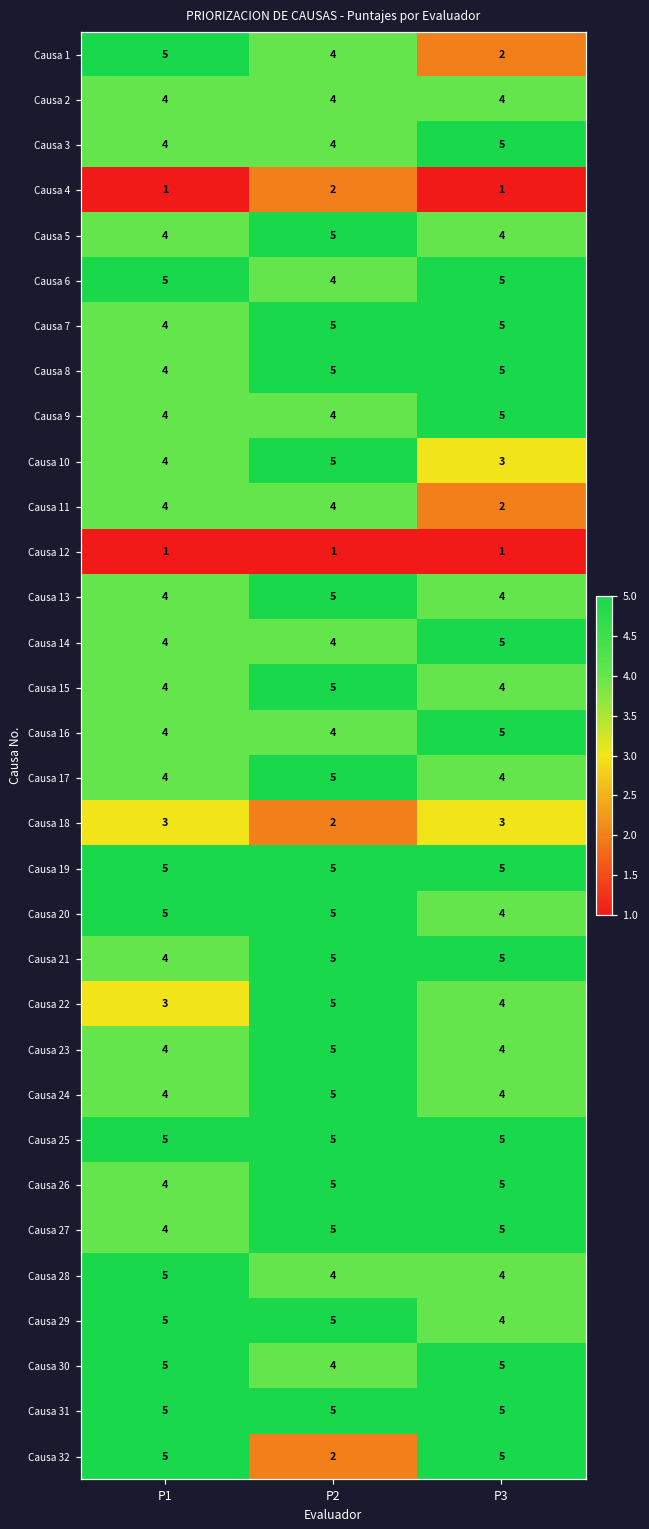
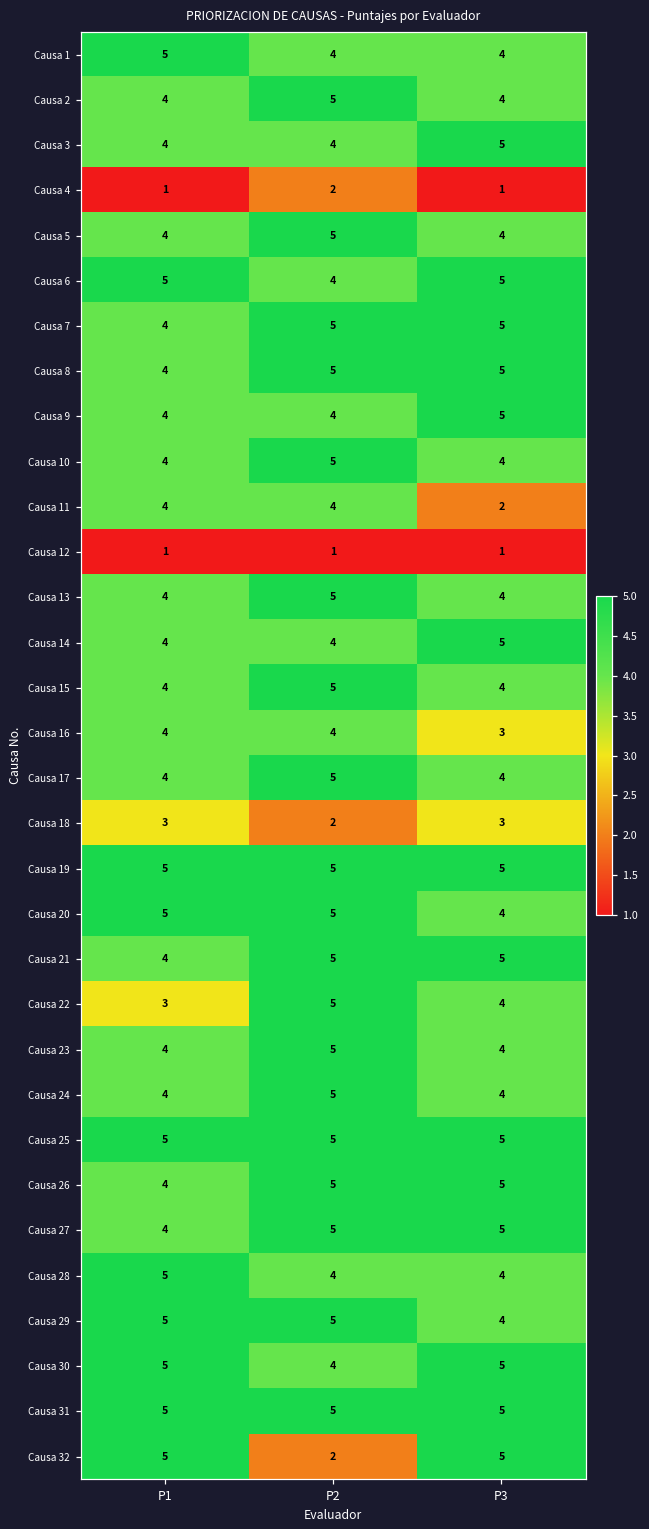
Causa 1, P3: 2 -> 4
Causa 2, P2: 4 -> 5
Causa 10, P3: 3 -> 4
Causa 16, P3: 5 -> 3
